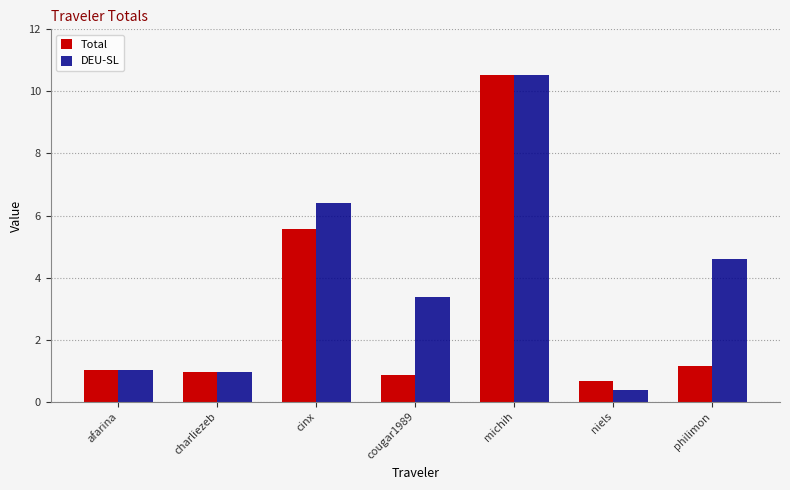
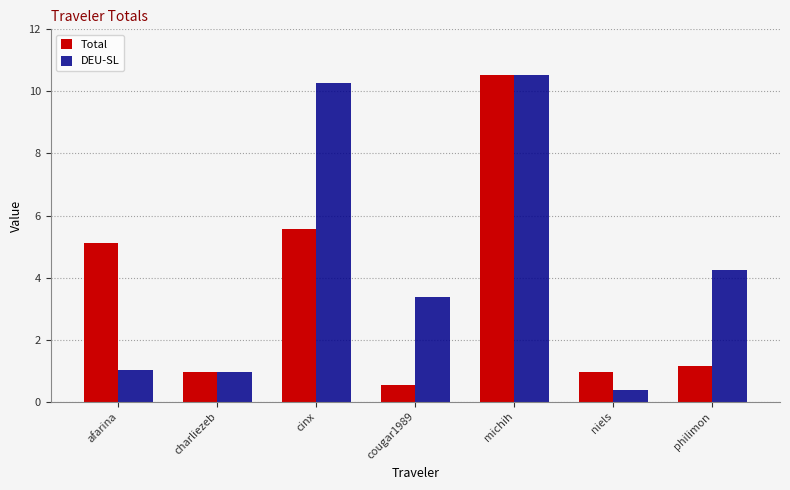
Total, afarina: 1.0 -> 5.1
DEU-SL, cinx: 6.4 -> 10.3
Total, cougar1989: 0.9 -> 0.5
Total, niels: 0.7 -> 1.0
DEU-SL, philimon: 4.6 -> 4.2
